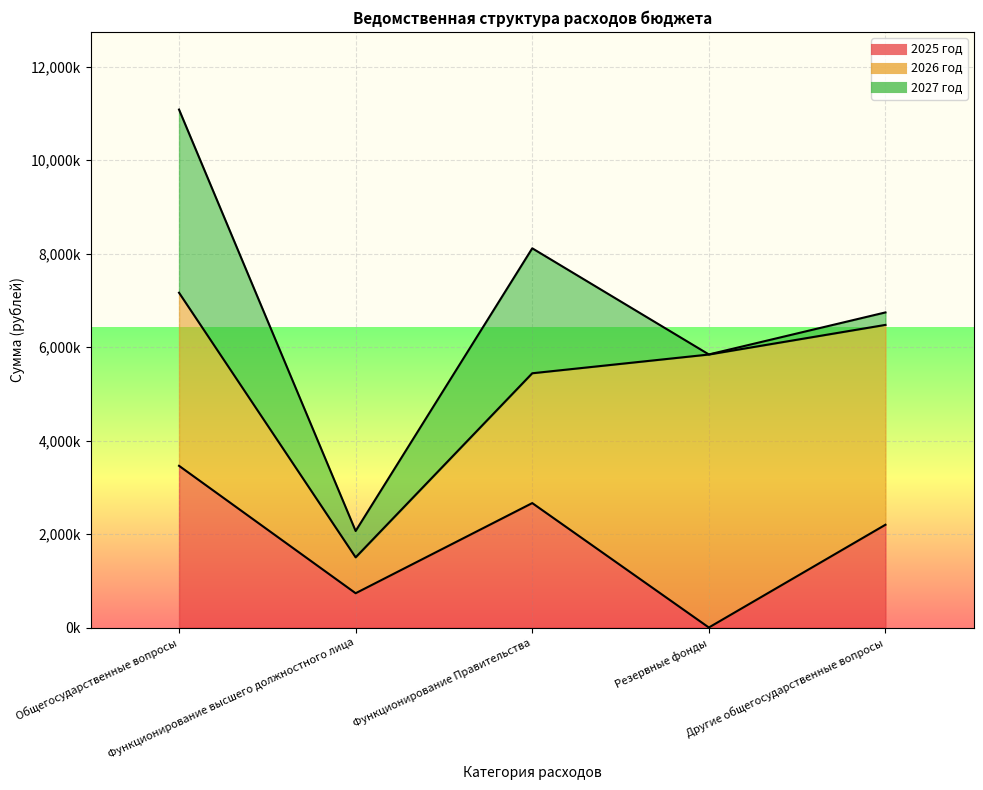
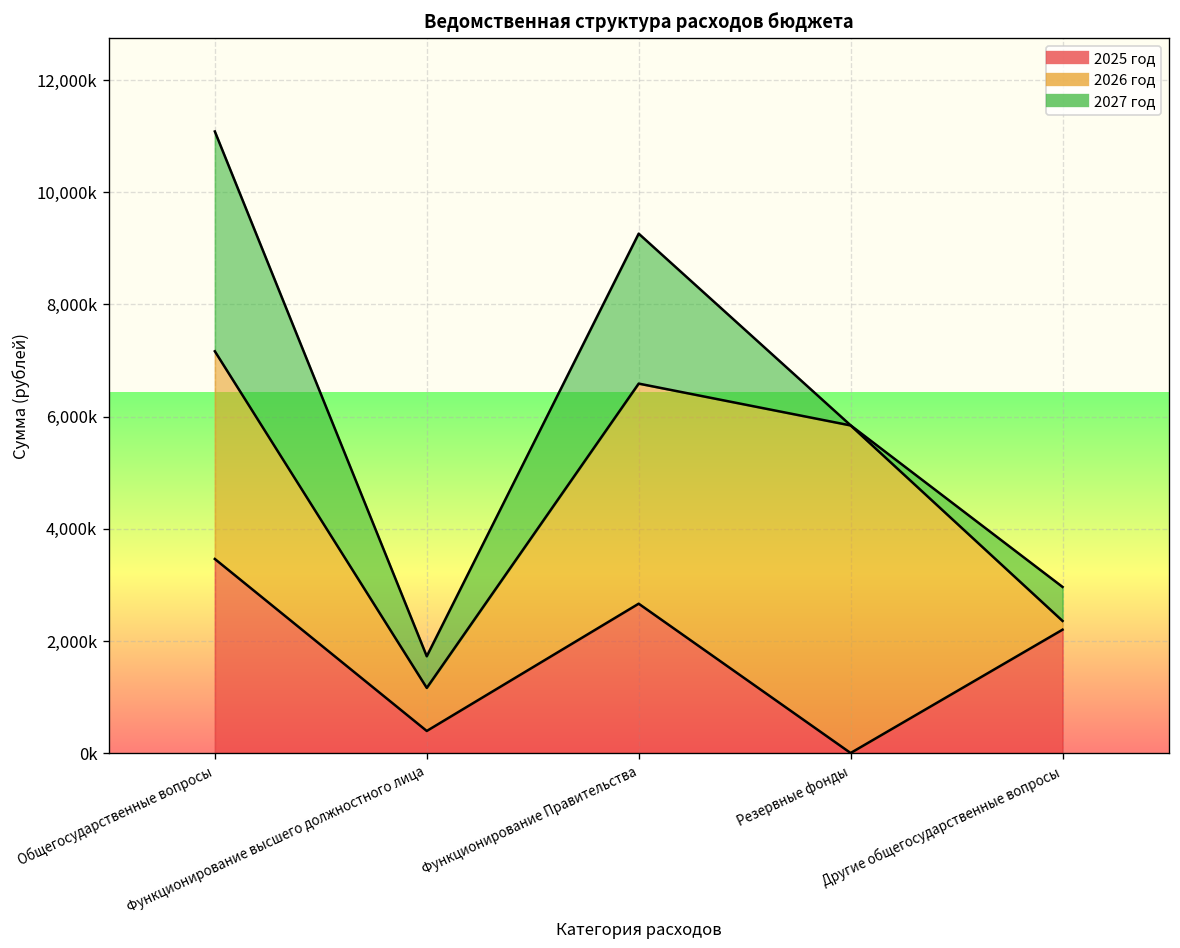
2025 год, Функционирование высшего должностного лица: 700,000 -> 400,000
2026 год, Функционирование Правительства: 2,800,000 -> 3,900,000
2026 год, Другие общегосударственные вопросы: 4,300,000 -> 200,000
2027 год, Другие общегосударственные вопросы: 300,000 -> 600,000
